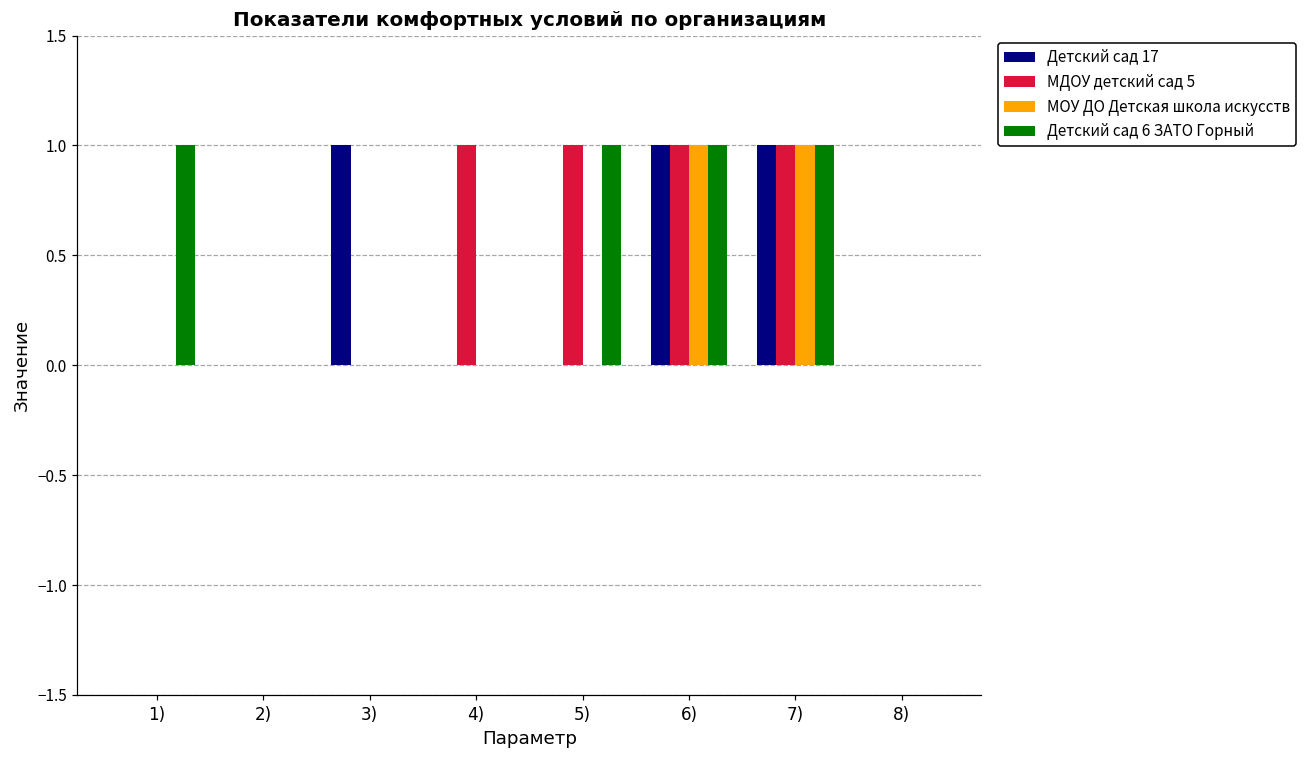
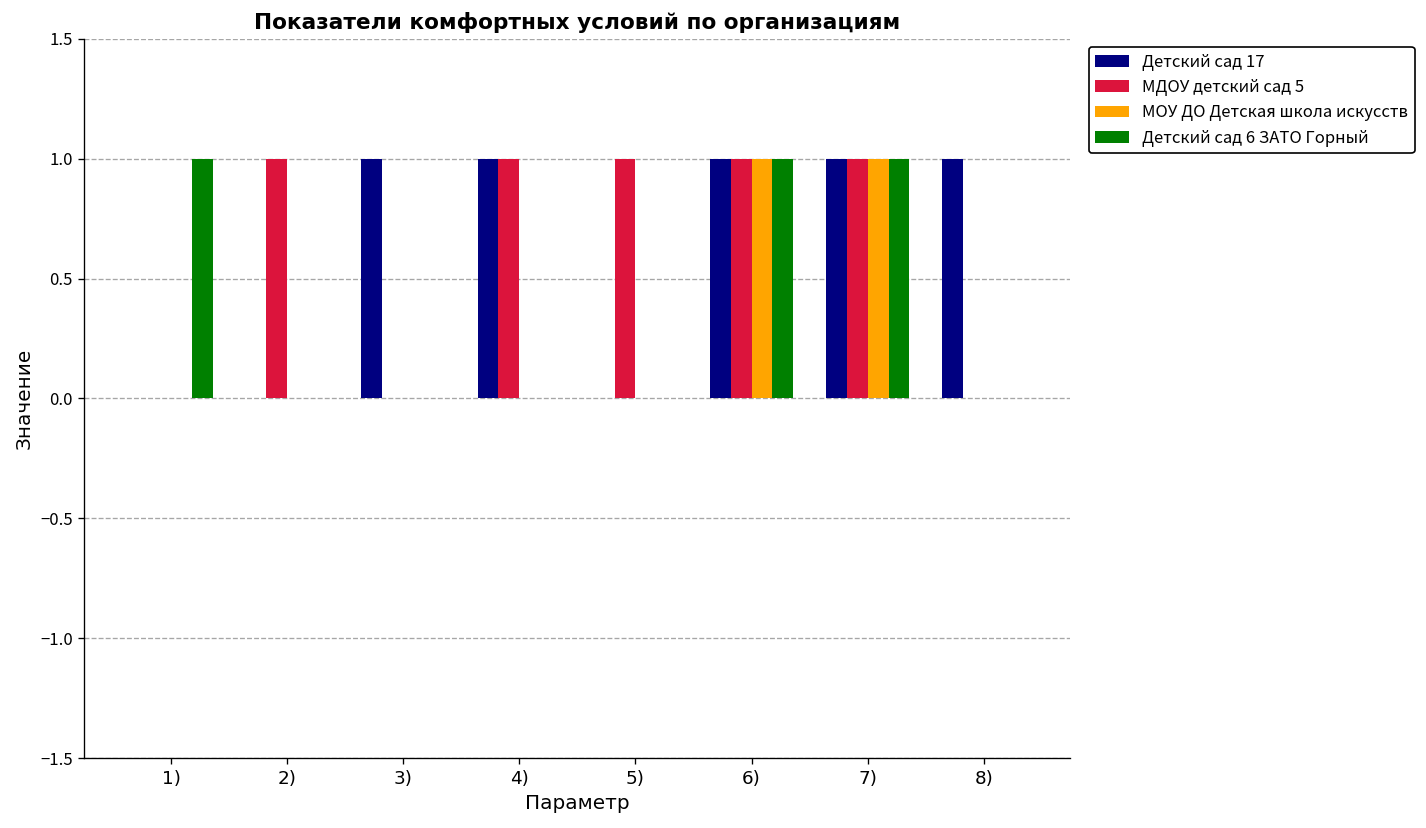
МДОУ детский сад 5, 2): 0 -> 1
Детский сад 17, 4): 0 -> 1
Детский сад 6 ЗАТО Горный, 5): 1 -> 0
Детский сад 17, 8): 0 -> 1
